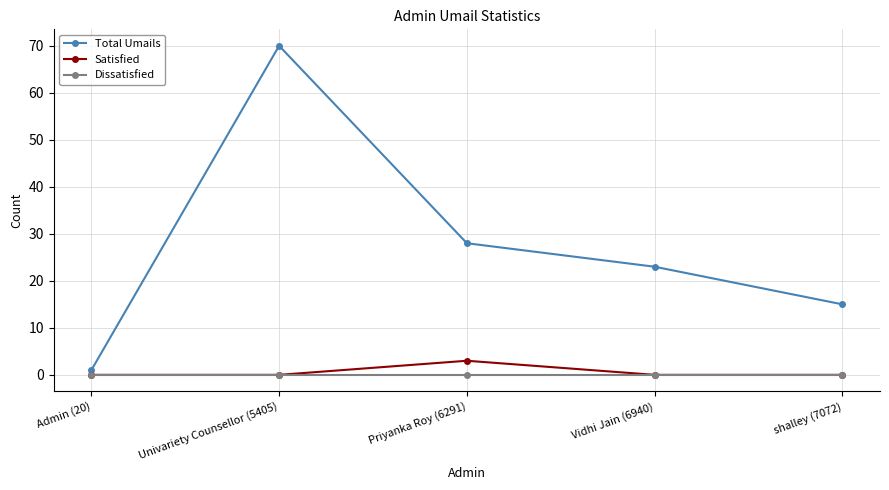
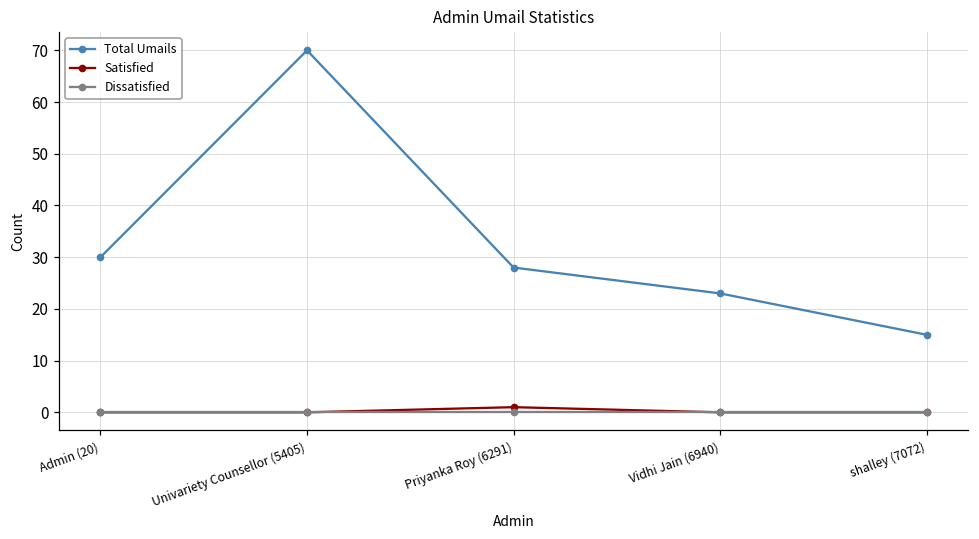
Total Umails, Admin (20): 1 -> 30
Satisfied, Priyanka Roy (6291): 3 -> 1
